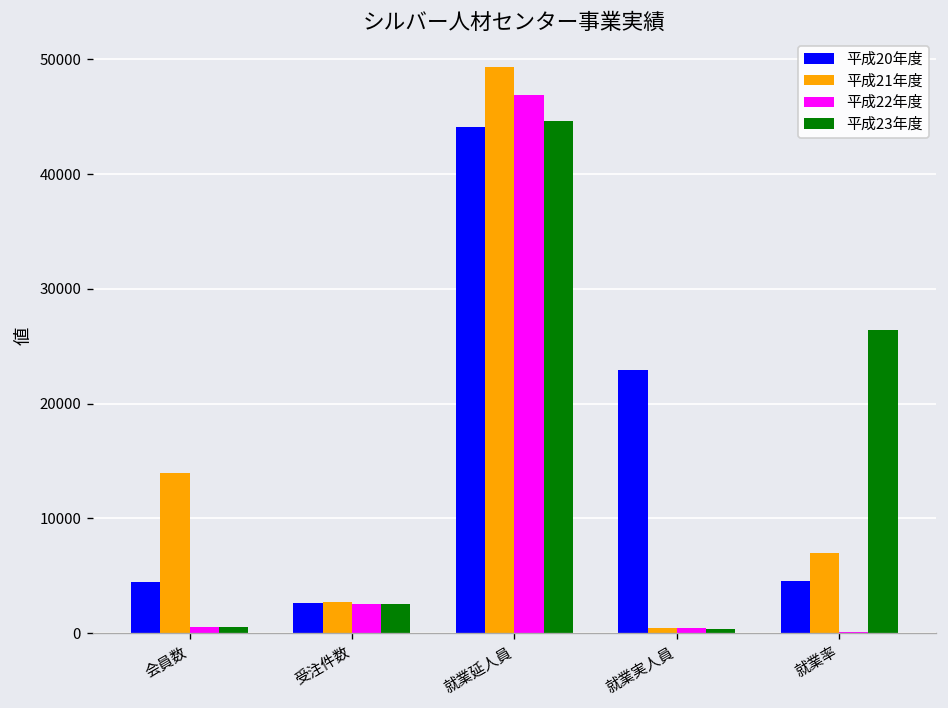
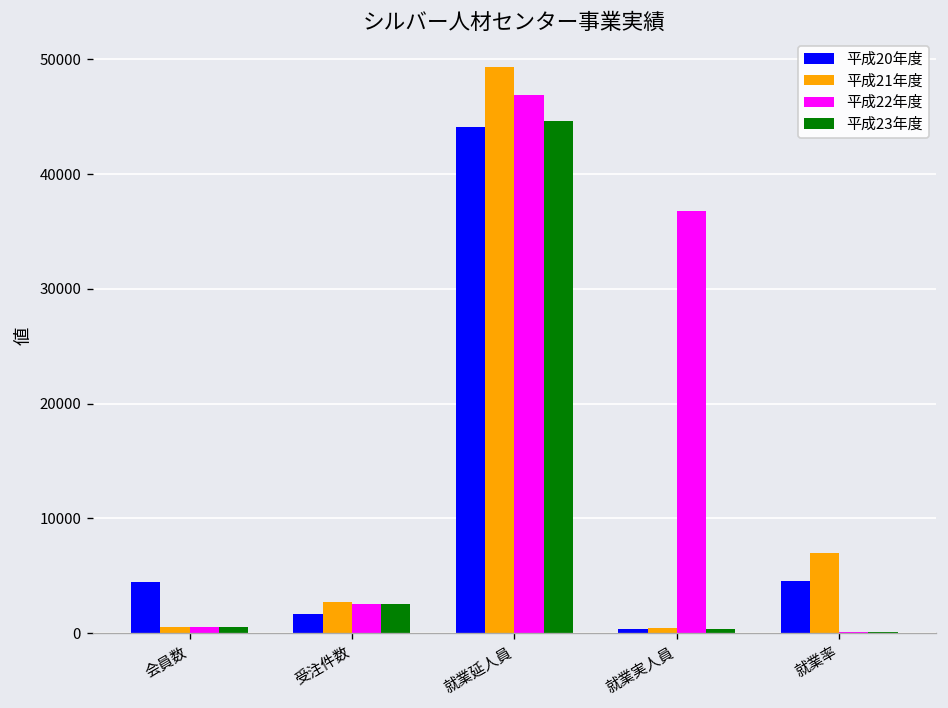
平成21年度, 会員数: 14000 -> 1000
平成20年度, 受注件数: 3000 -> 2000
平成20年度, 就業実人員: 23000 -> 0
平成22年度, 就業実人員: 0 -> 37000
平成23年度, 就業率: 26000 -> 0
